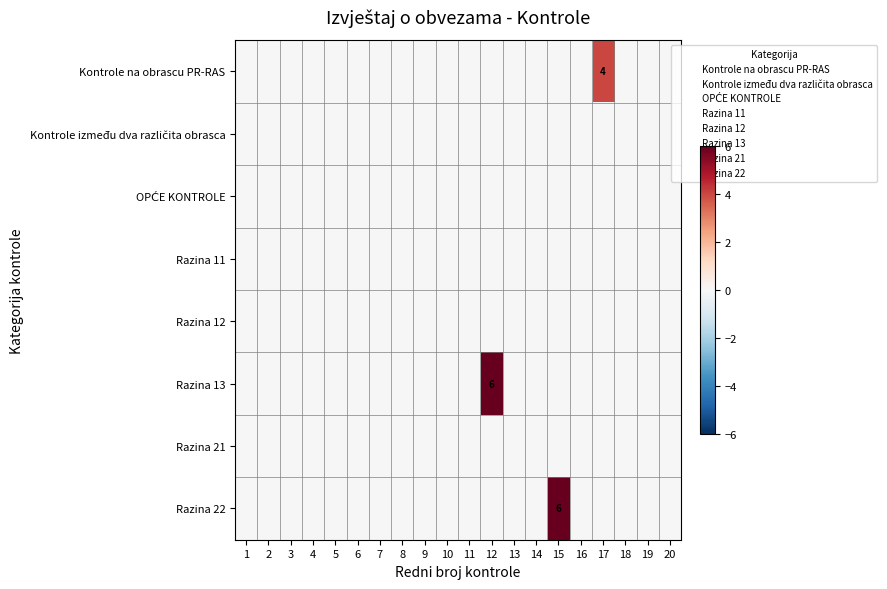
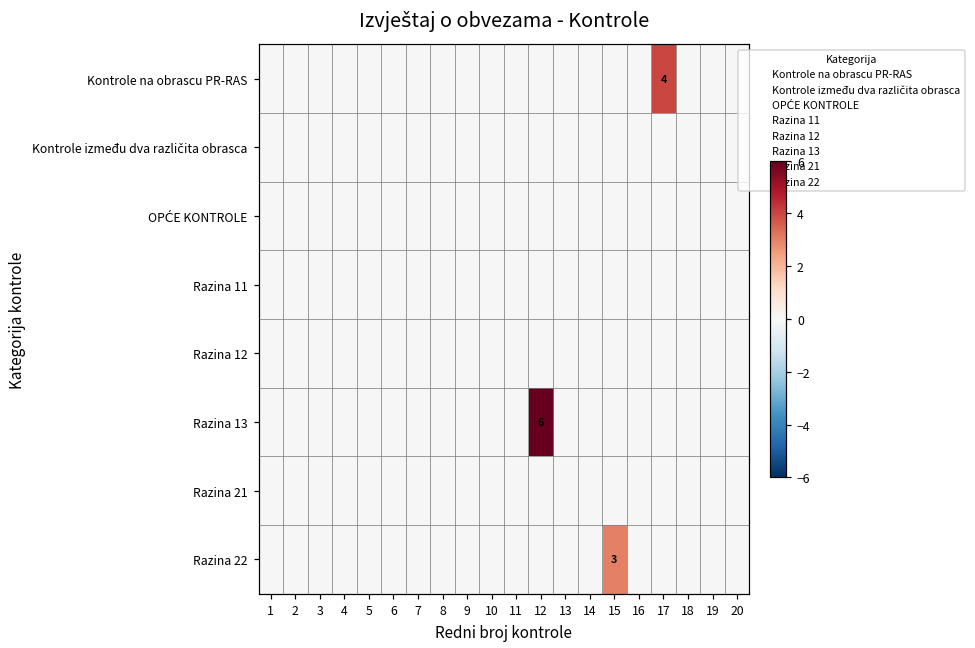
Razina 22, 15: 6 -> 3
